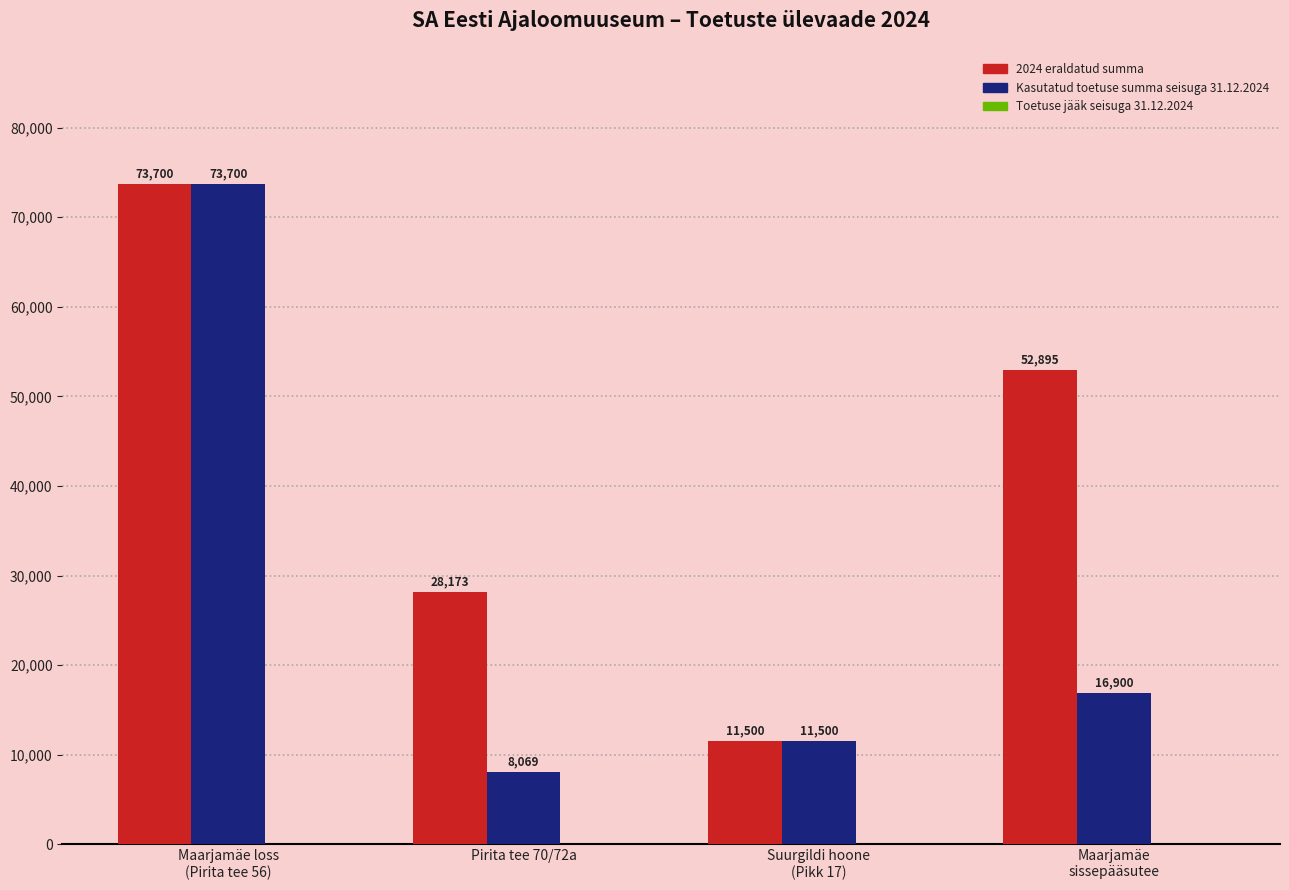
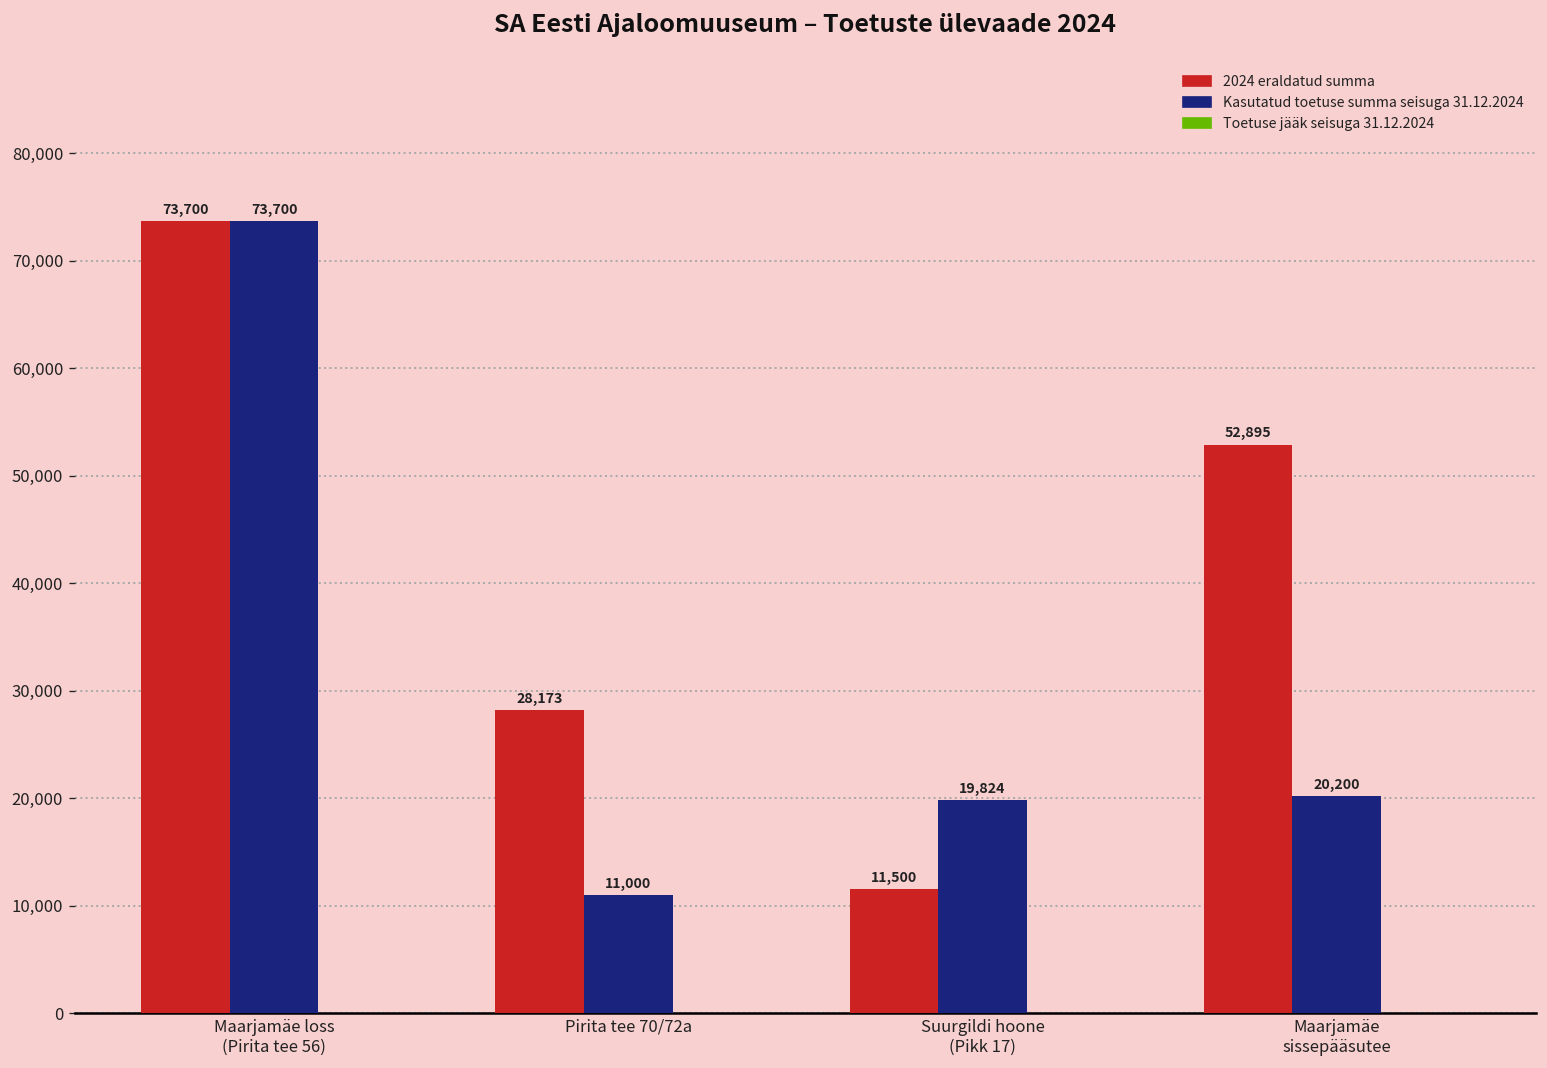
Kasutatud toetuse summa seisuga 31.12.2024, Pirita tee 70/72a: 8,069 -> 11,000
Kasutatud toetuse summa seisuga 31.12.2024, Suurgildi hoone (Pikk 17): 11,500 -> 19,824
Kasutatud toetuse summa seisuga 31.12.2024, Maarjamäe sissepääsutee: 16,900 -> 20,200
